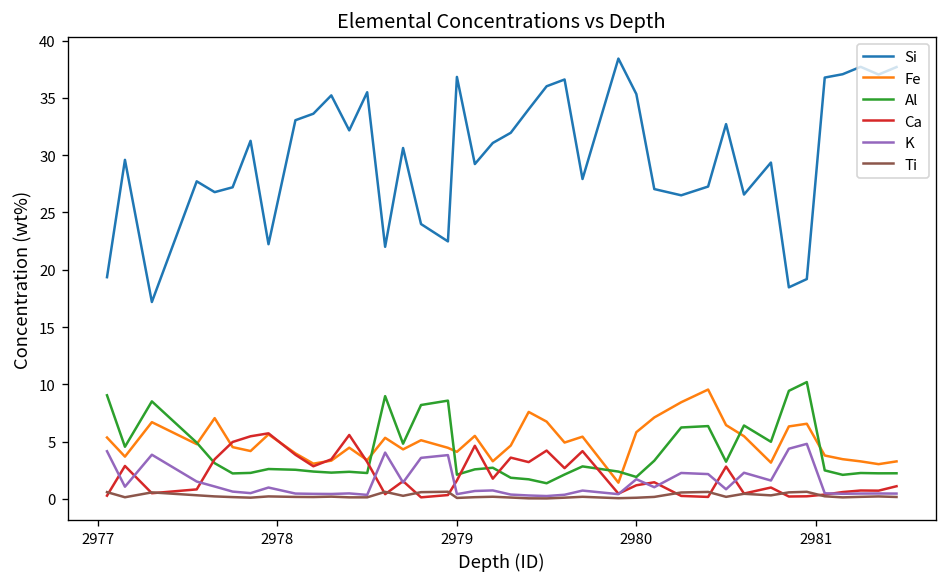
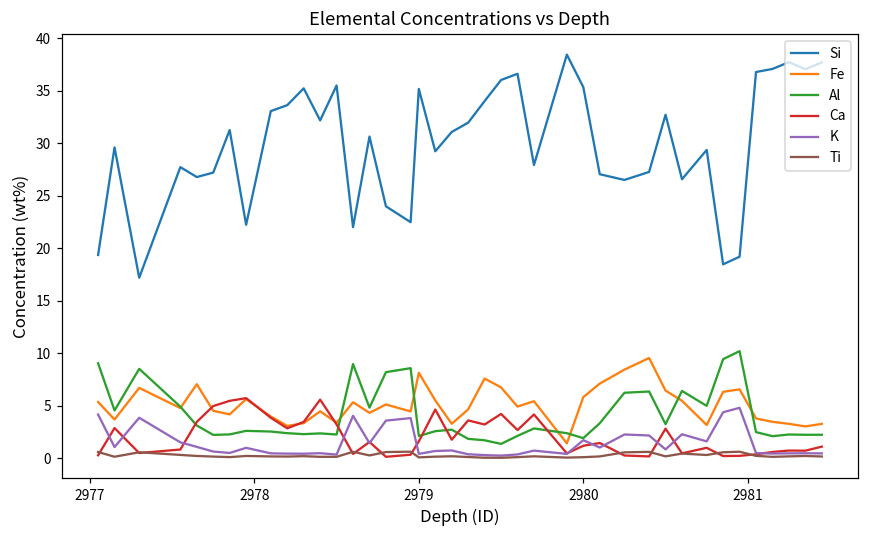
Si, 2979: 37 -> 35
Fe, 2979: 4 -> 8
